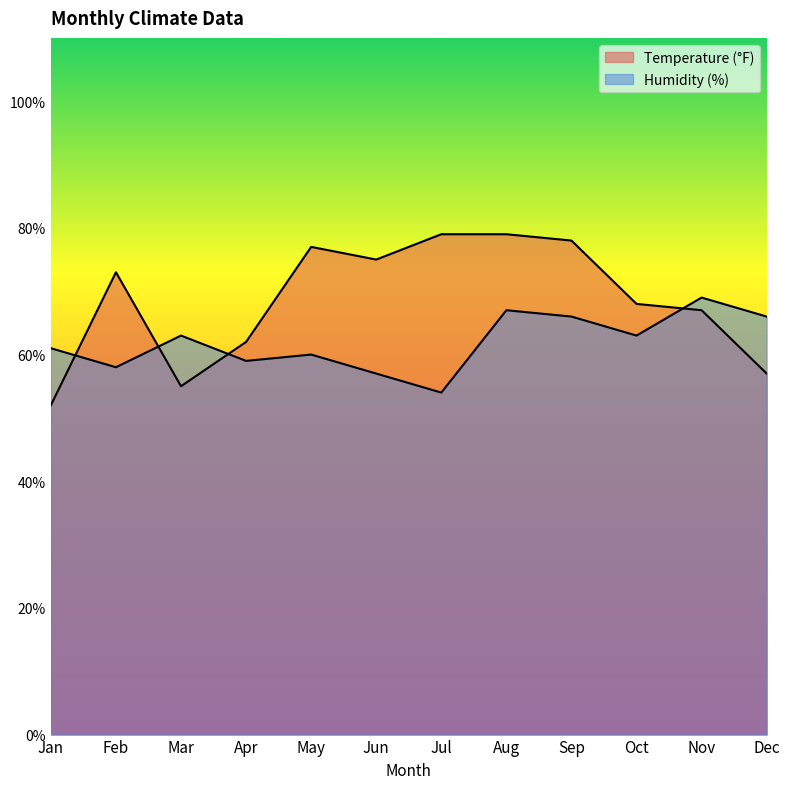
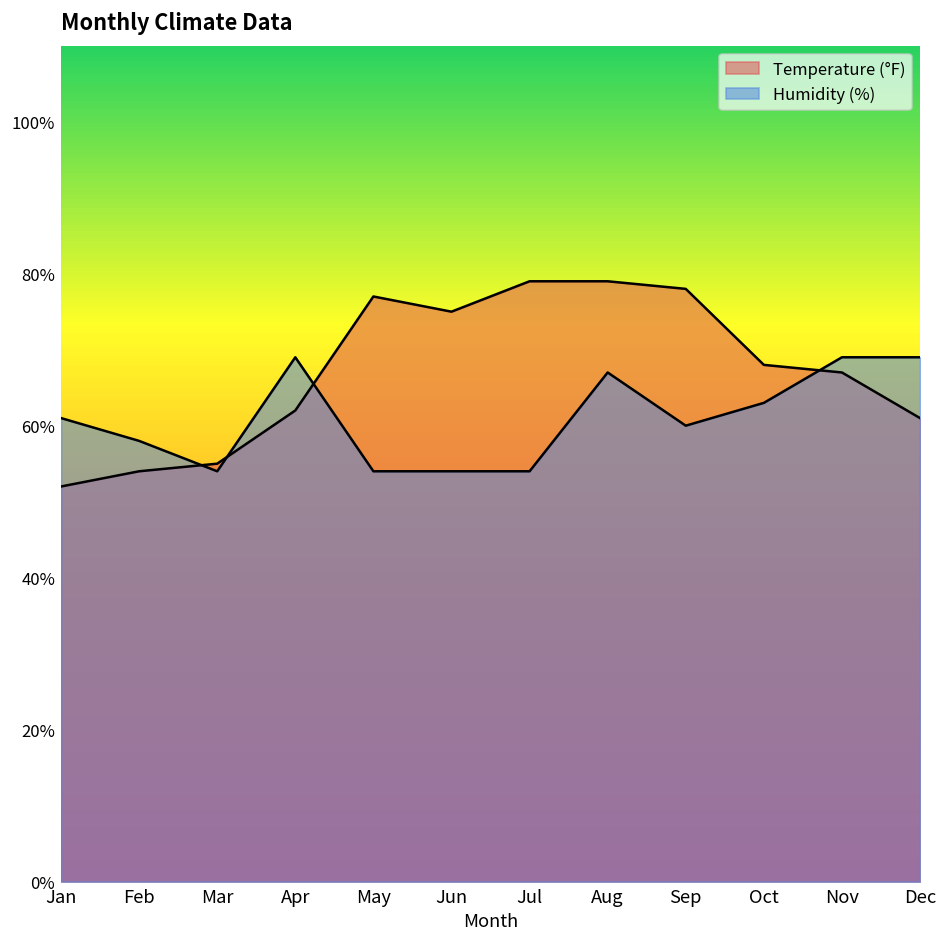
Temperature (°F), Feb: 73% -> 54%
Humidity (%), Mar: 63% -> 54%
Humidity (%), Apr: 59% -> 69%
Humidity (%), May: 60% -> 54%
Humidity (%), Jun: 57% -> 54%
Humidity (%), Sep: 66% -> 60%
Temperature (°F), Dec: 57% -> 61%
Humidity (%), Dec: 66% -> 69%
